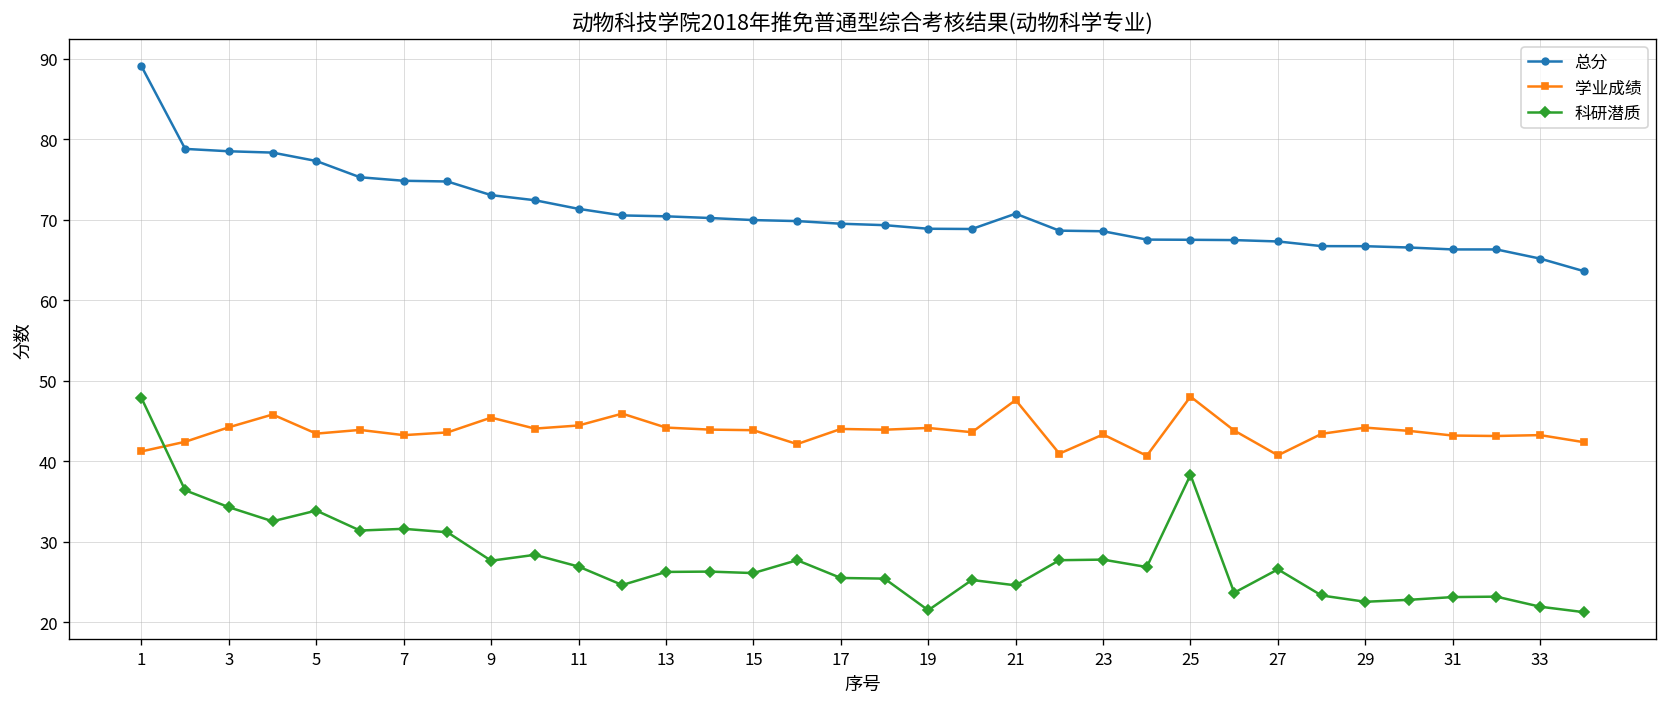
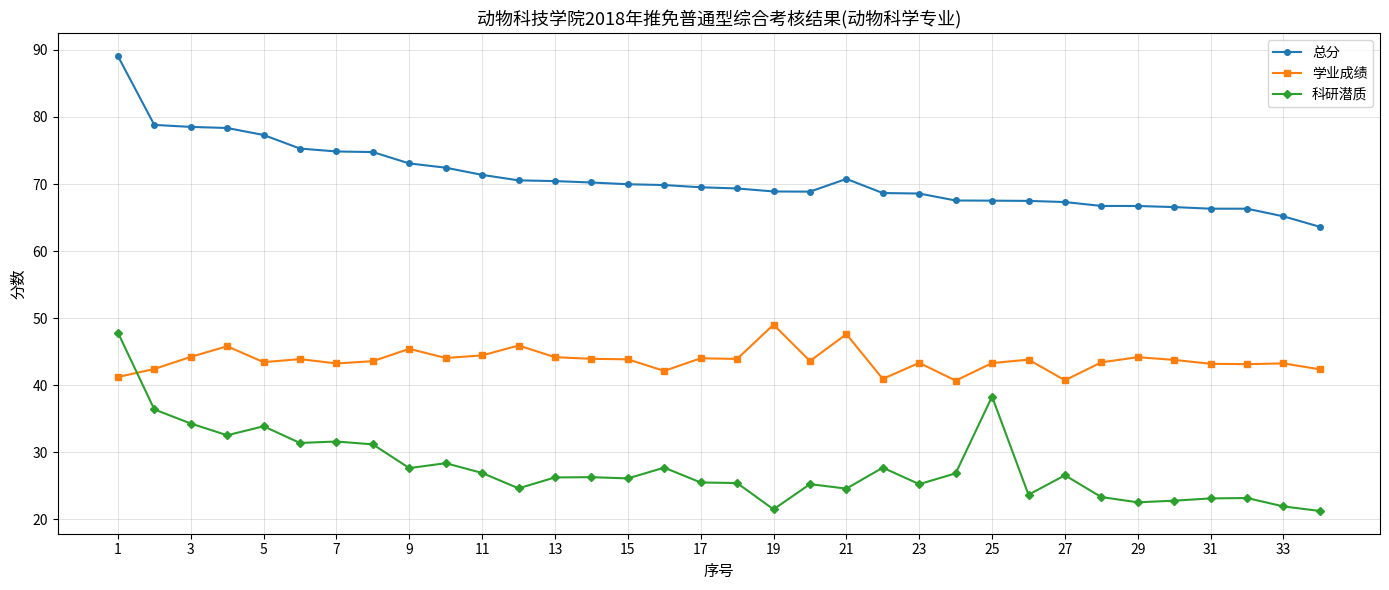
学业成绩, 19: 44 -> 49
科研潜质, 23: 28 -> 25
学业成绩, 25: 48 -> 43
